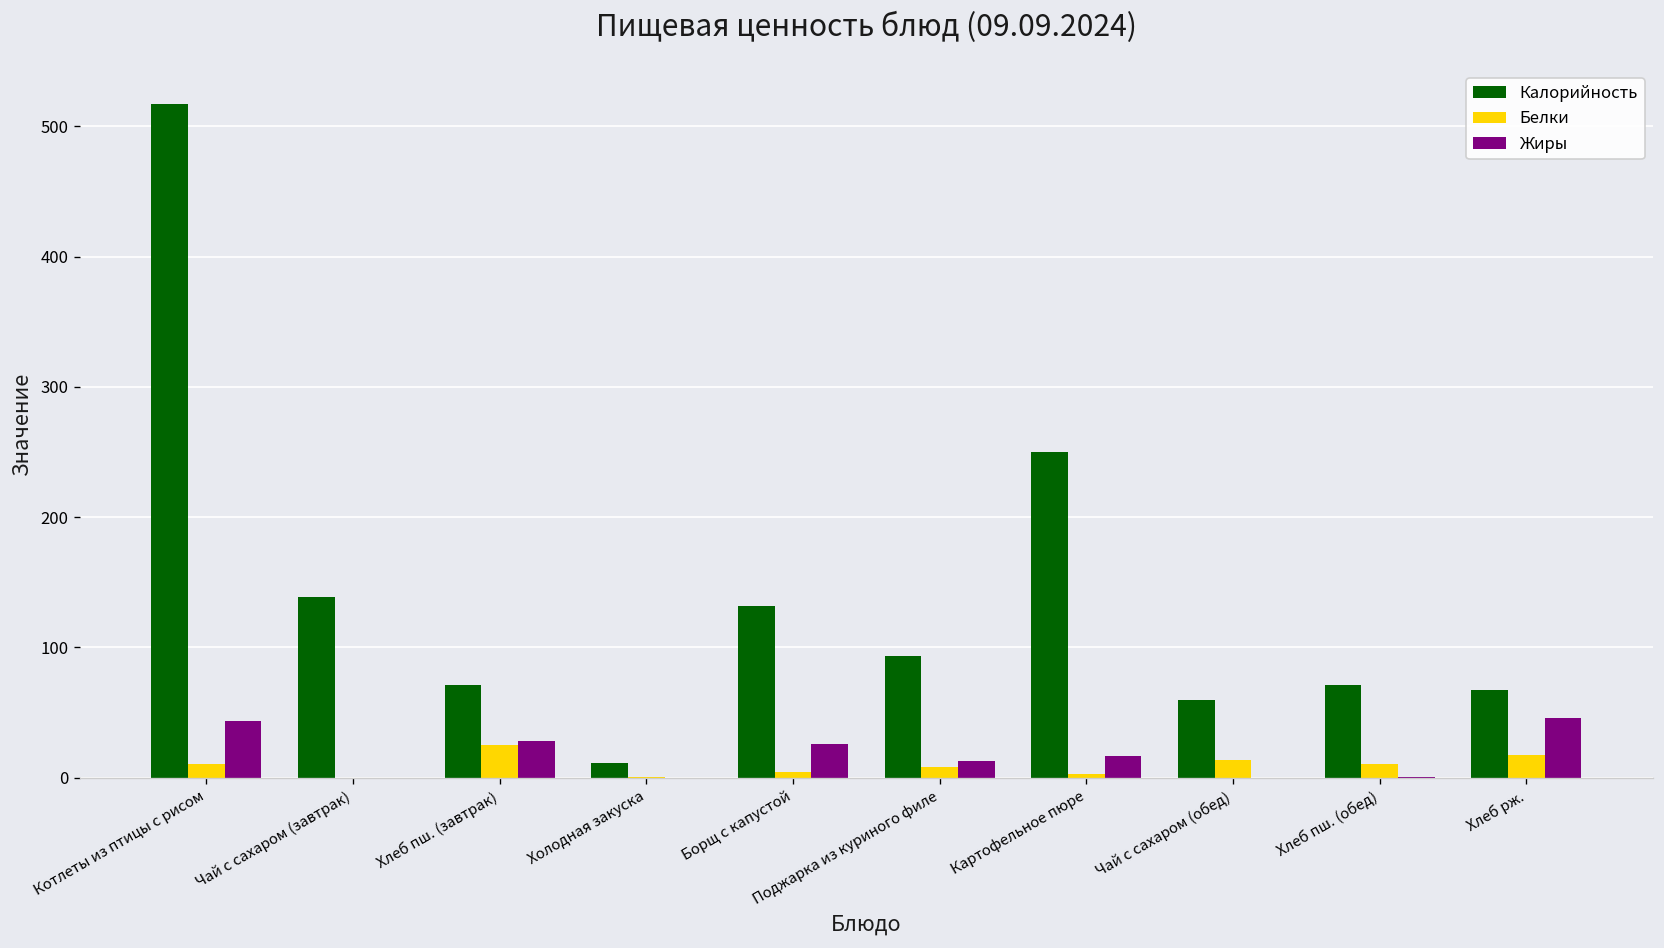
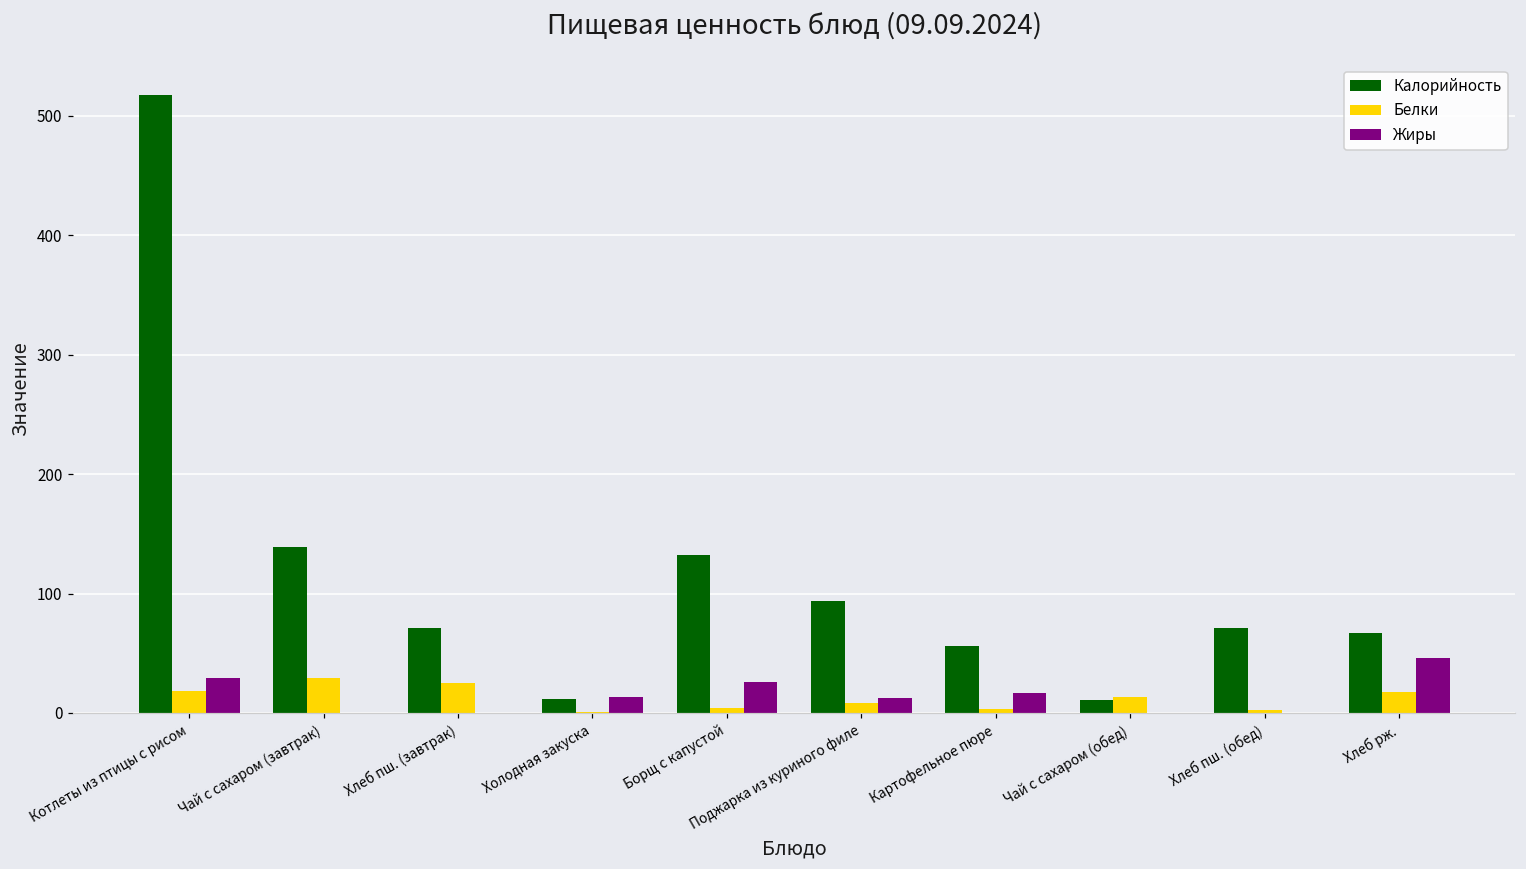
Белки, Котлеты из птицы с рисом: 11 -> 18
Жиры, Котлеты из птицы с рисом: 43 -> 29
Белки, Чай с сахаром (завтрак): 0 -> 29
Жиры, Хлеб пш. (завтрак): 28 -> 0
Жиры, Холодная закуска: 0 -> 13
Калорийность, Картофельное пюре: 250 -> 56
Калорийность, Чай с сахаром (обед): 59 -> 11
Белки, Хлеб пш. (обед): 10 -> 2
